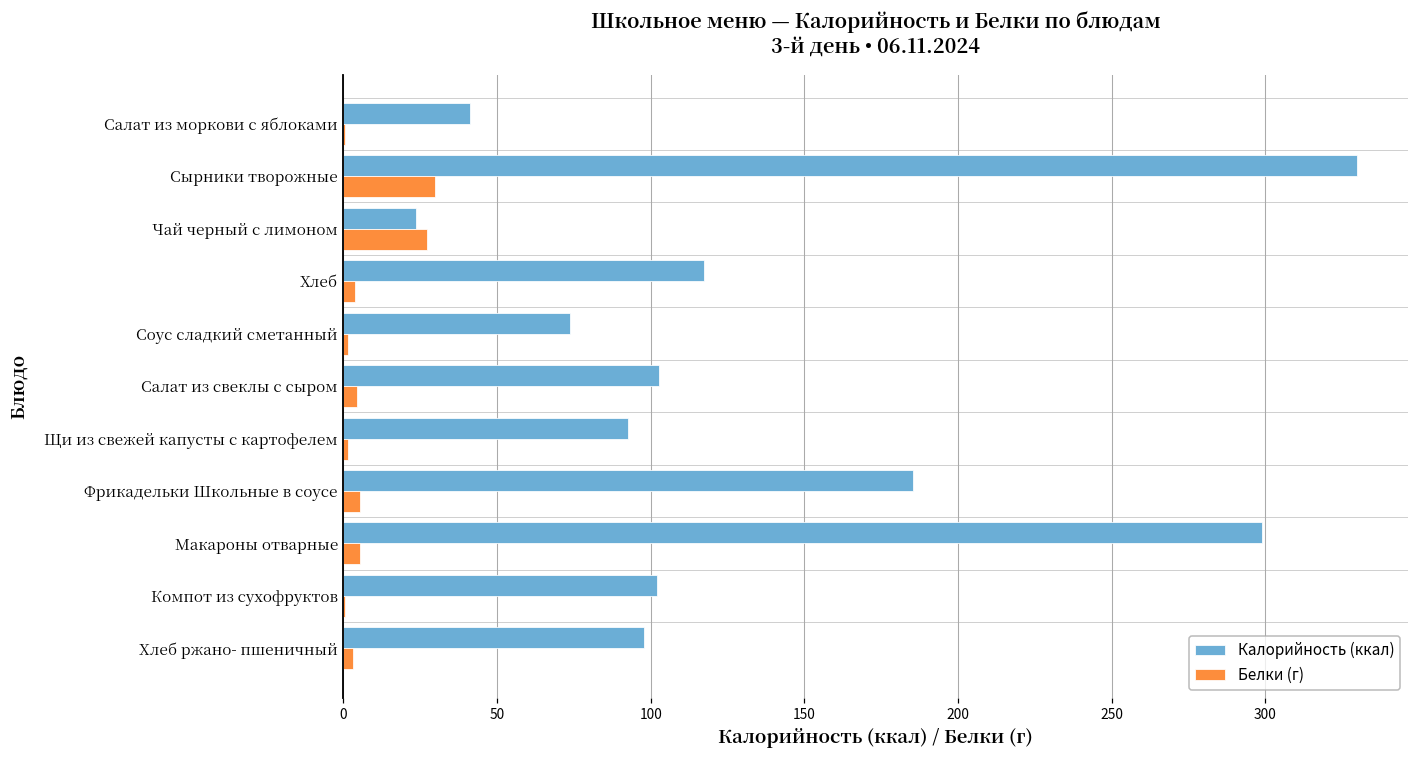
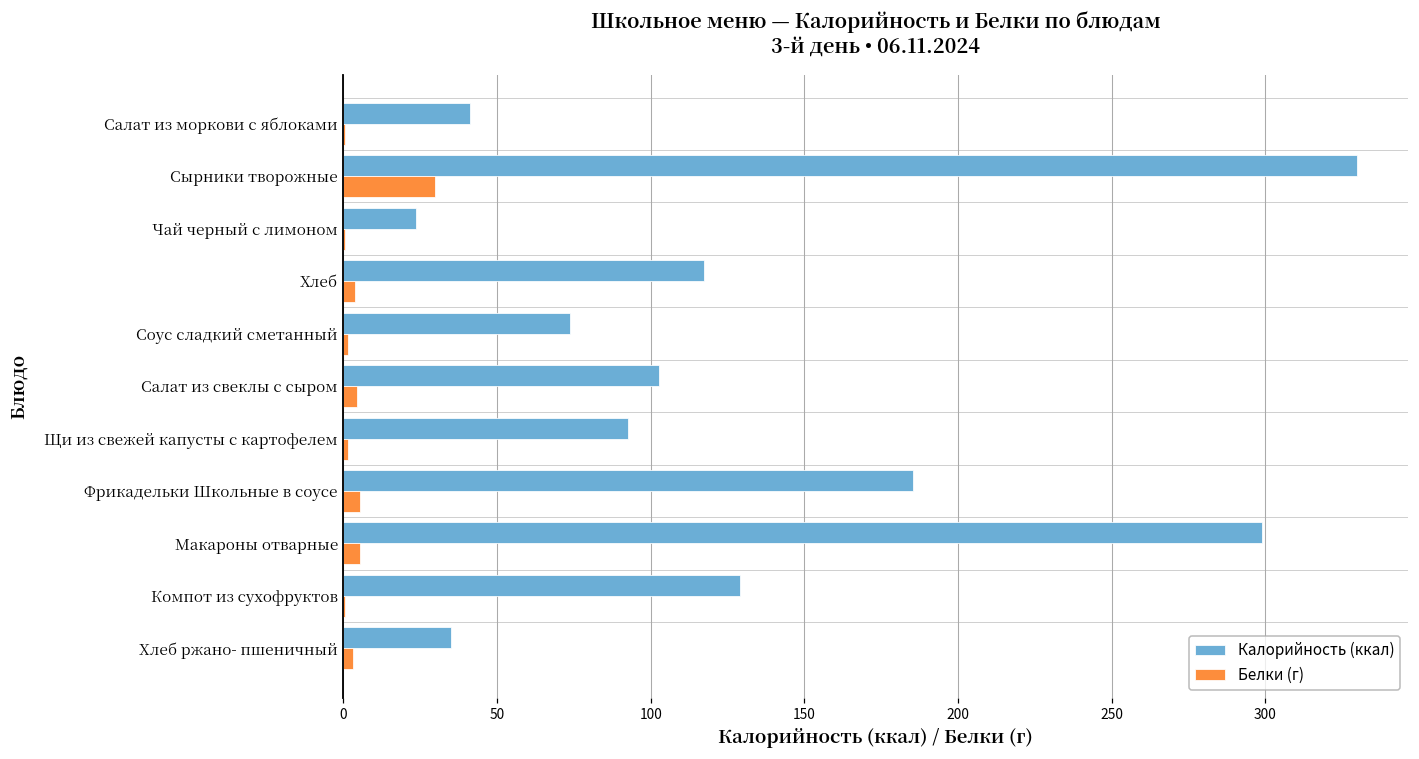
Белки (г), Чай черный с лимоном: 27 -> 0
Калорийность (ккал), Компот из сухофруктов: 102 -> 129
Калорийность (ккал), Хлеб ржано- пшеничный: 98 -> 35
